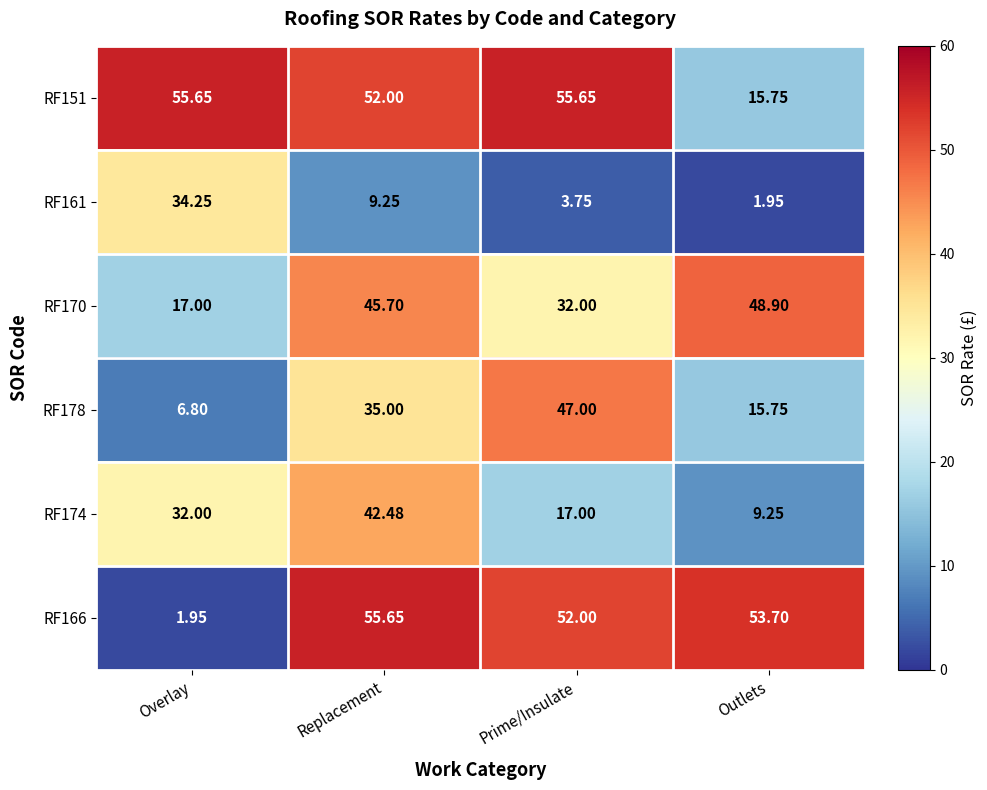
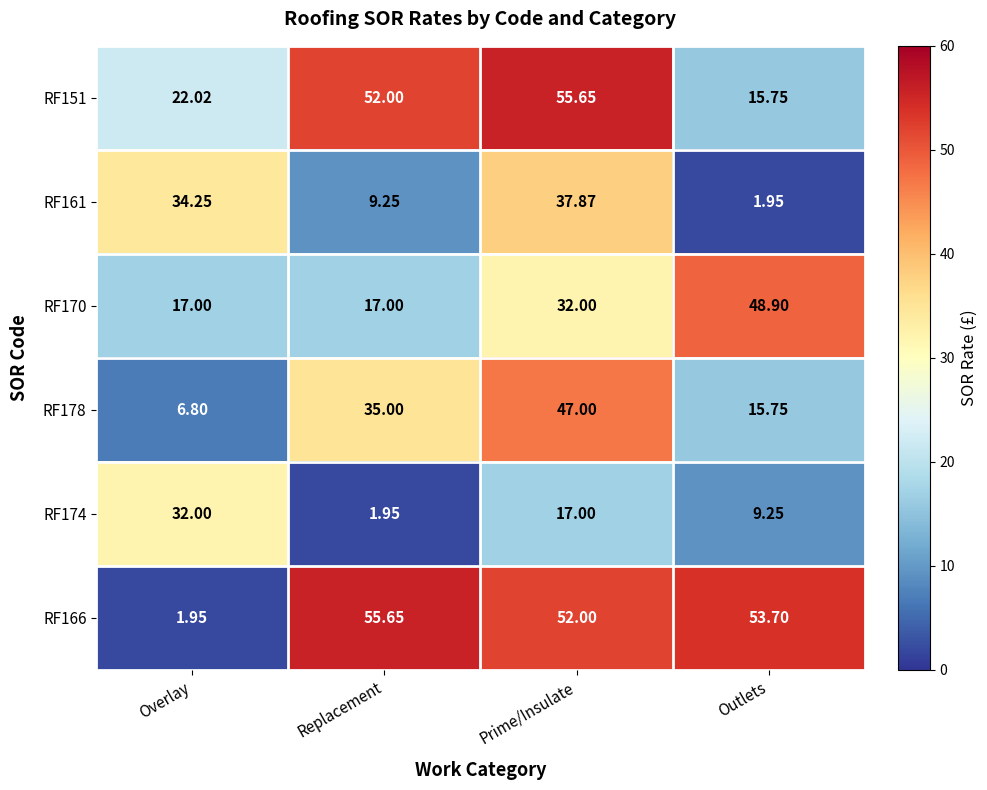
RF151, Overlay: 55.65 -> 22.02
RF161, Prime/Insulate: 3.75 -> 37.87
RF170, Replacement: 45.70 -> 17.00
RF174, Replacement: 42.48 -> 1.95
